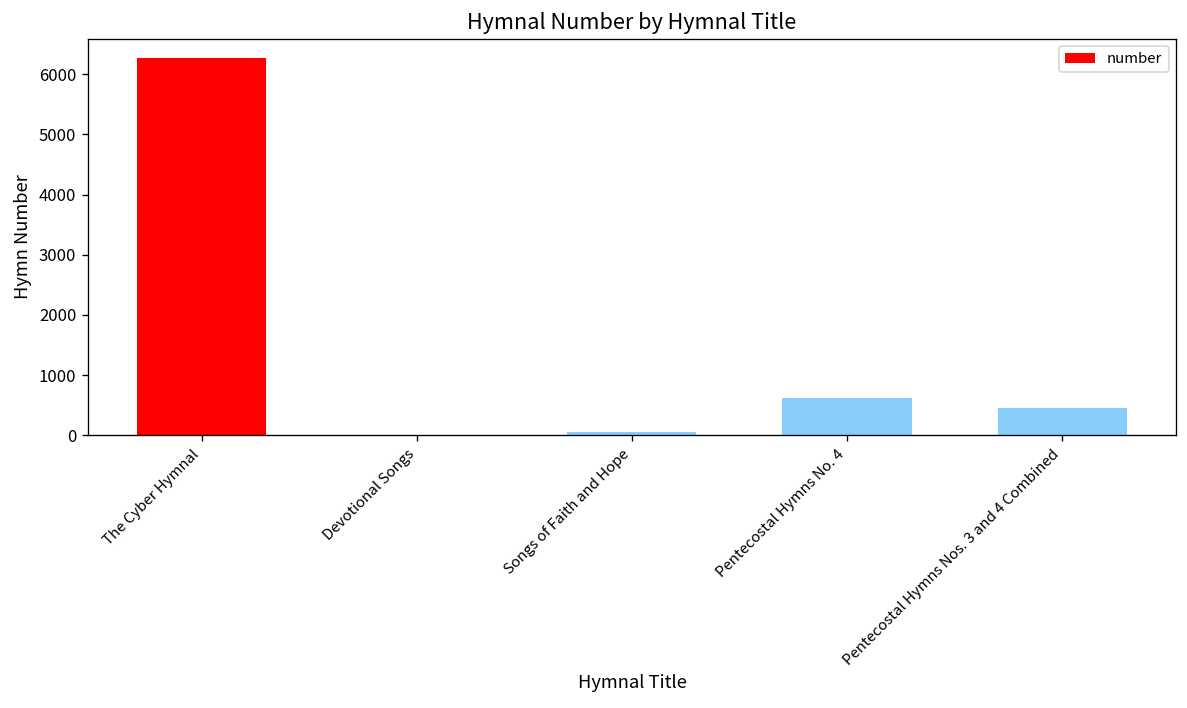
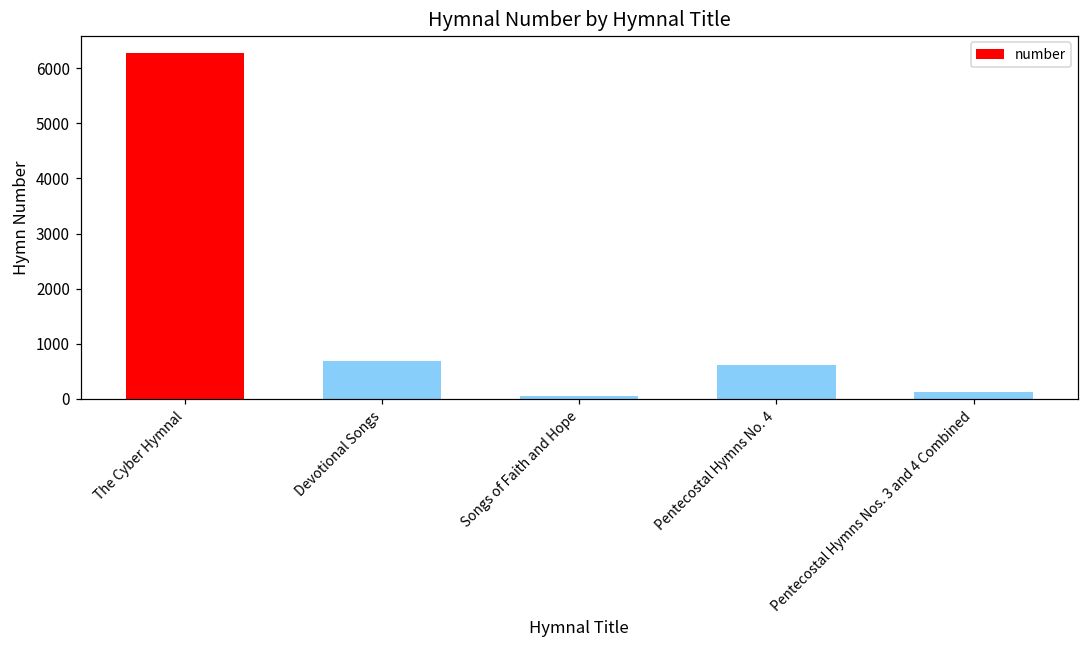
Devotional Songs: 0 -> 700
Pentecostal Hymns Nos. 3 and 4 Combined: 500 -> 100
